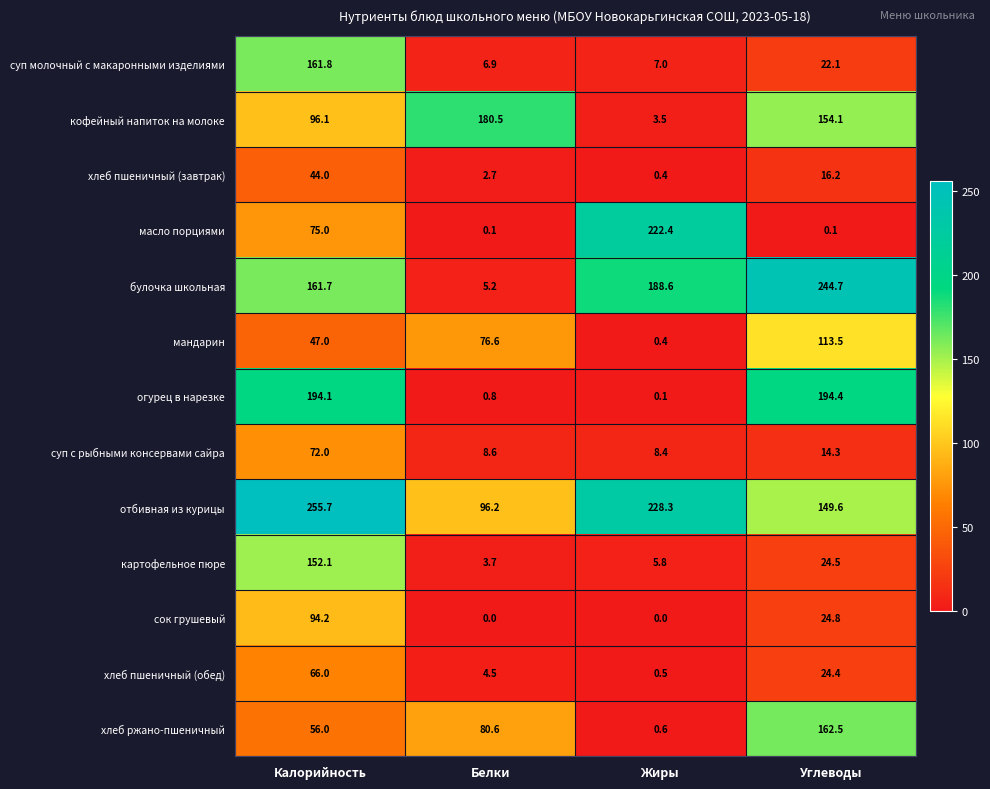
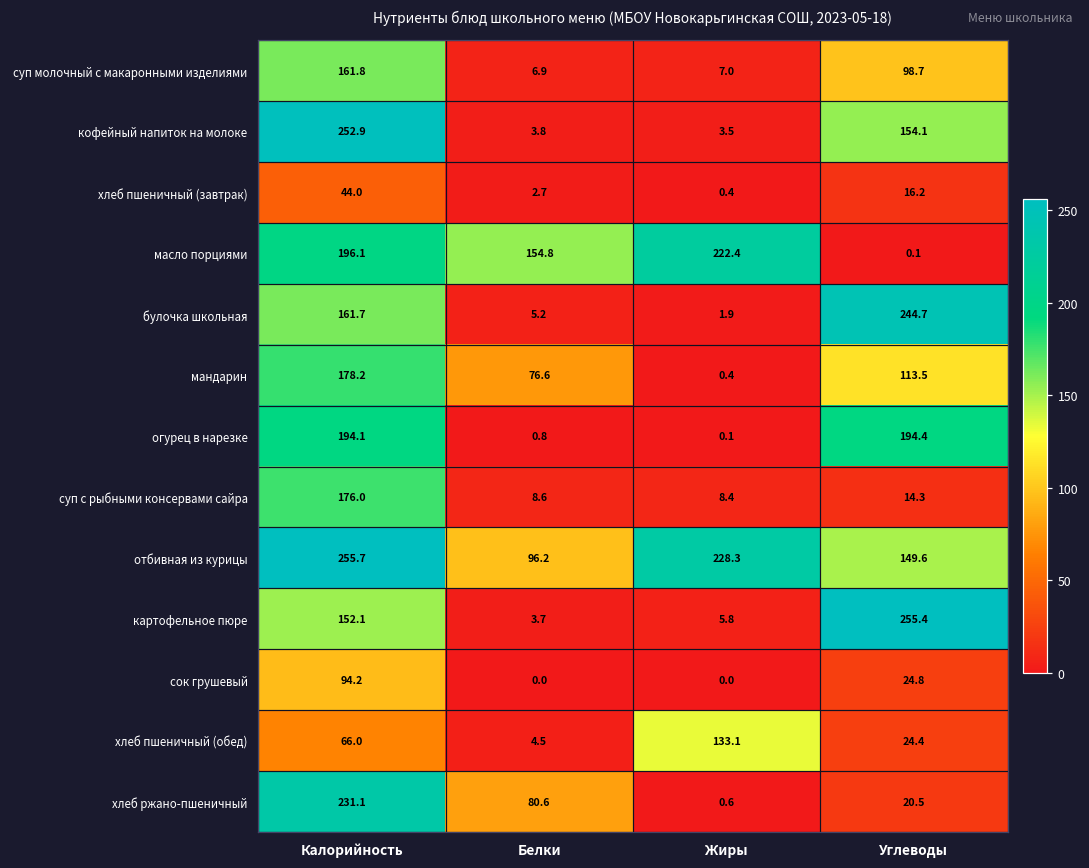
суп молочный с макаронными изделиями, Углеводы: 22.1 -> 98.7
кофейный напиток на молоке, Калорийность: 96.1 -> 252.9
кофейный напиток на молоке, Белки: 180.5 -> 3.8
масло порциями, Калорийность: 75.0 -> 196.1
масло порциями, Белки: 0.1 -> 154.8
булочка школьная, Жиры: 188.6 -> 1.9
мандарин, Калорийность: 47.0 -> 178.2
суп с рыбными консервами сайра, Калорийность: 72.0 -> 176.0
картофельное пюре, Углеводы: 24.5 -> 255.4
хлеб пшеничный (обед), Жиры: 0.5 -> 133.1
хлеб ржано-пшеничный, Калорийность: 56.0 -> 231.1
хлеб ржано-пшеничный, Углеводы: 162.5 -> 20.5
